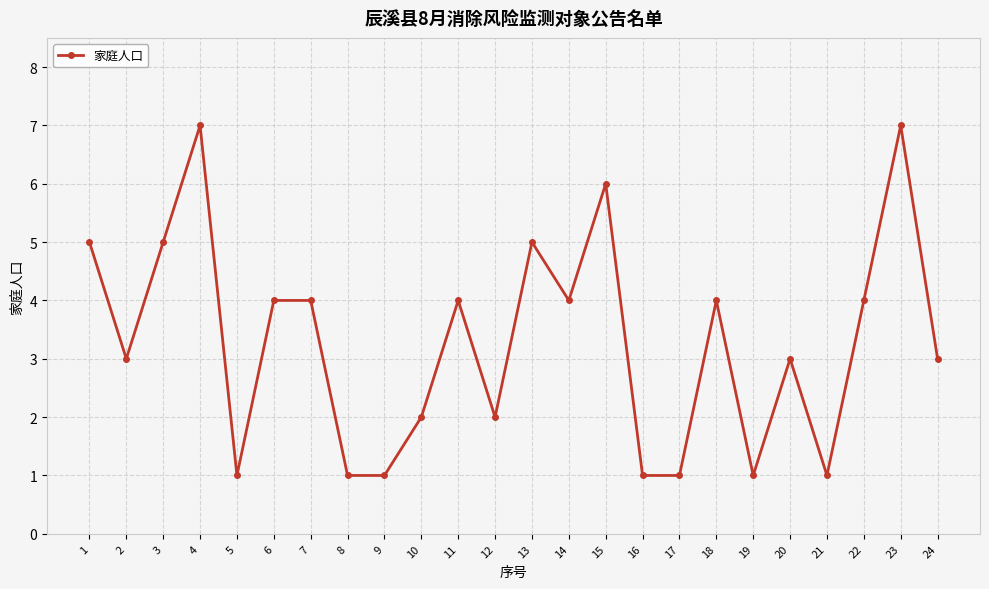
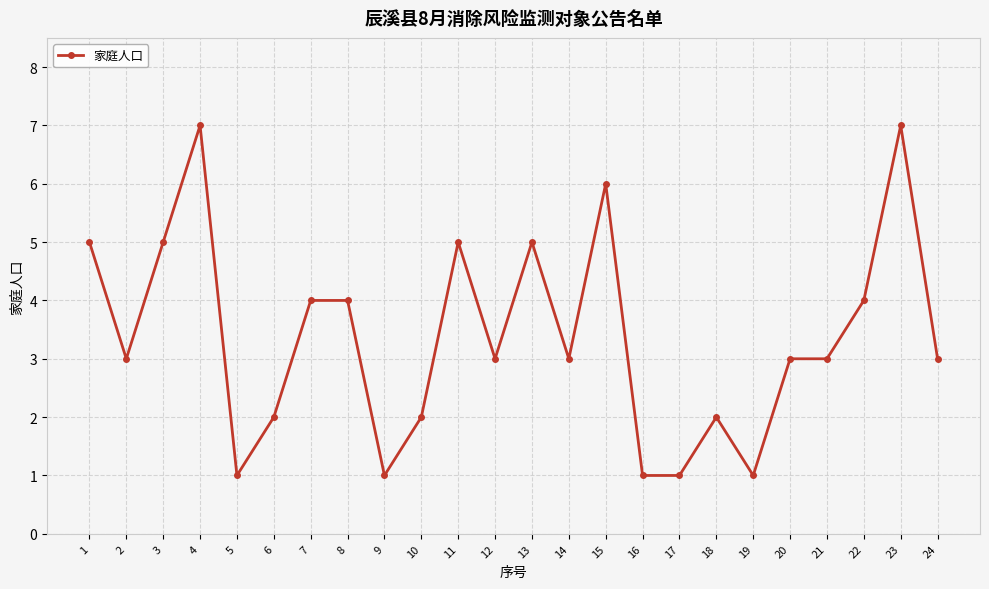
6: 4 -> 2
8: 1 -> 4
11: 4 -> 5
12: 2 -> 3
14: 4 -> 3
18: 4 -> 2
21: 1 -> 3
